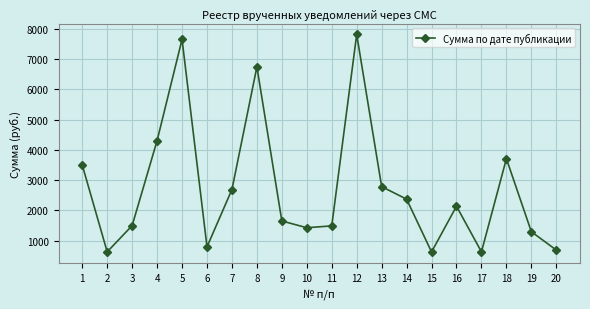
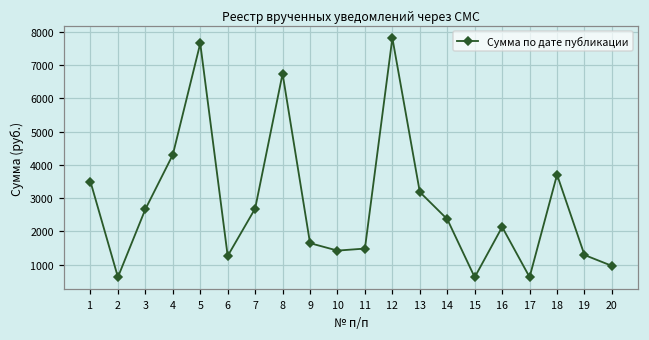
3: 1500 -> 2700
6: 800 -> 1300
13: 2800 -> 3200
20: 700 -> 1000
